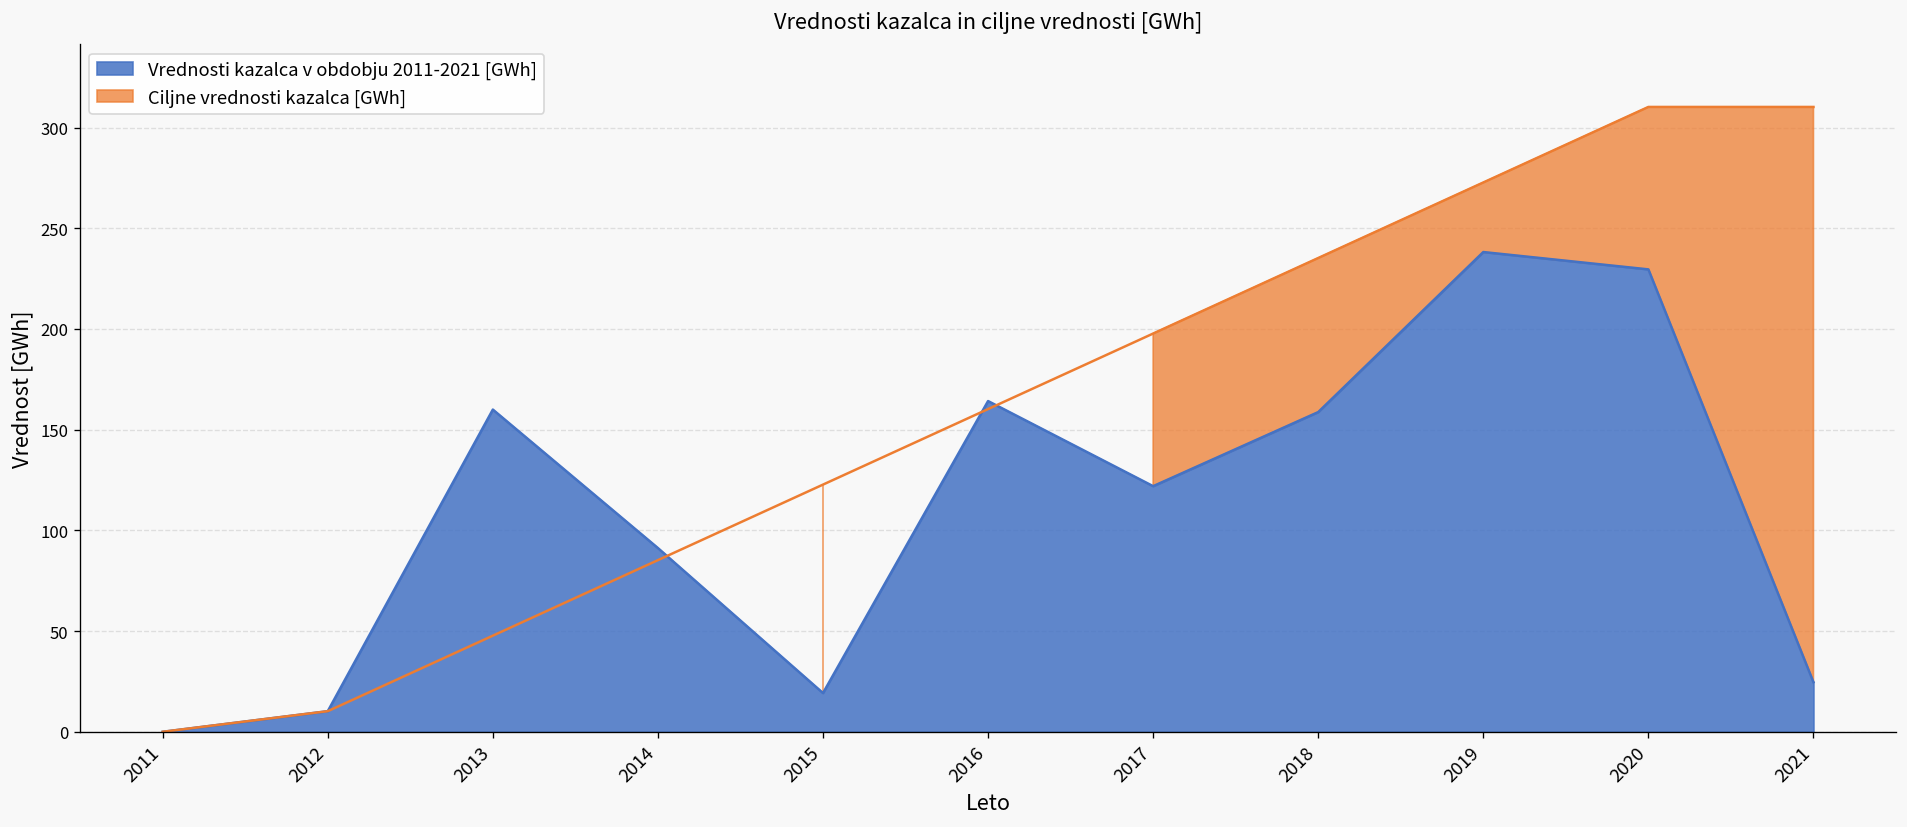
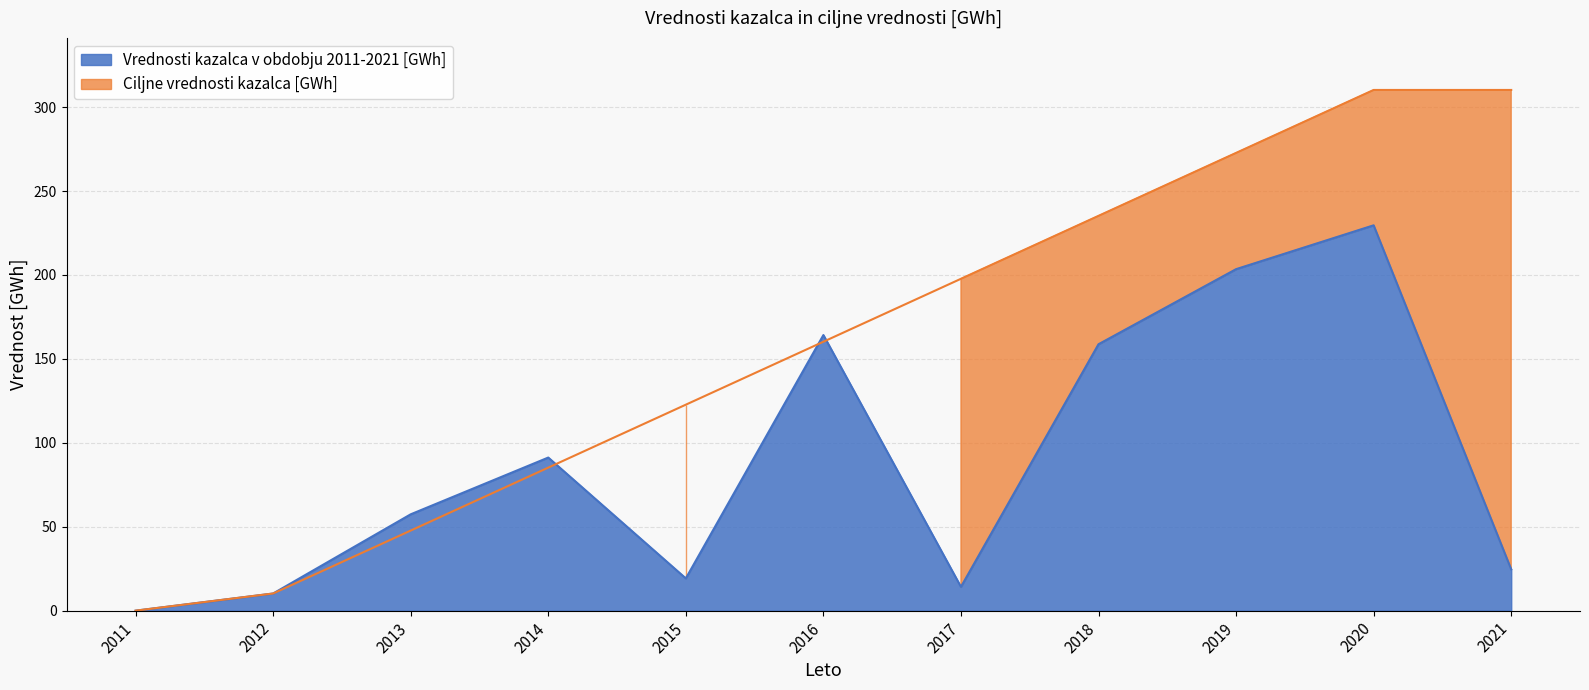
Vrednosti kazalca v obdobju 2011-2021 [GWh], 2013: 160 -> 57
Vrednosti kazalca v obdobju 2011-2021 [GWh], 2017: 122 -> 14
Vrednosti kazalca v obdobju 2011-2021 [GWh], 2019: 238 -> 203
